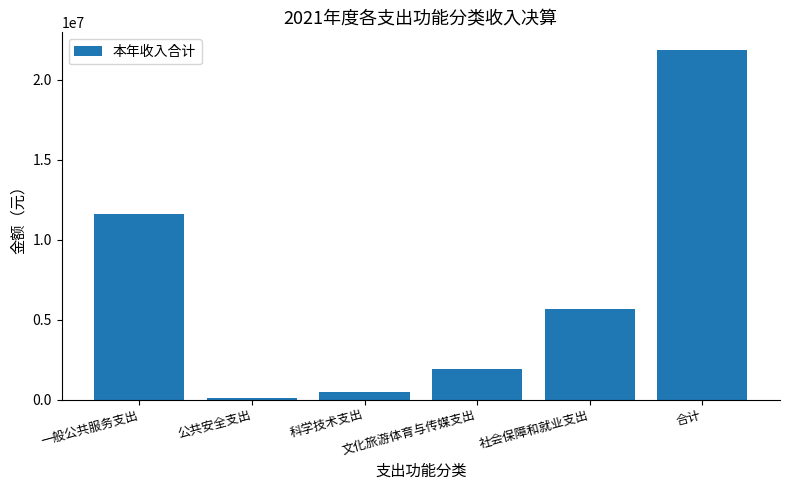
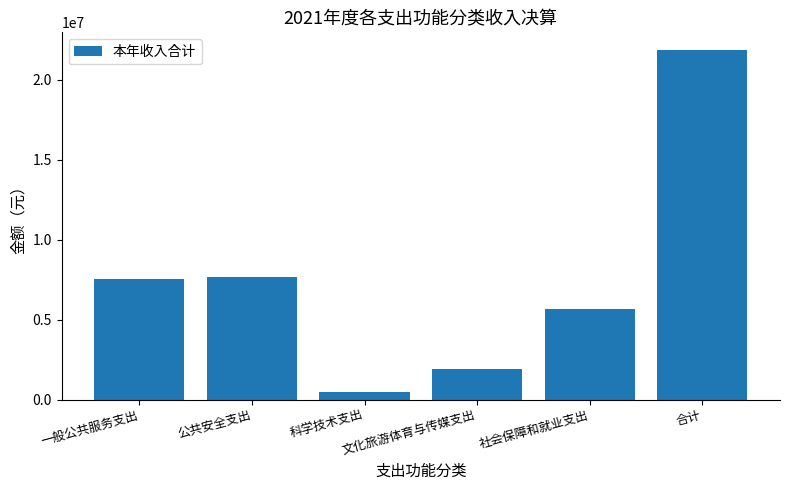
一般公共服务支出: 11600000 -> 7500000
公共安全支出: 100000 -> 7700000
